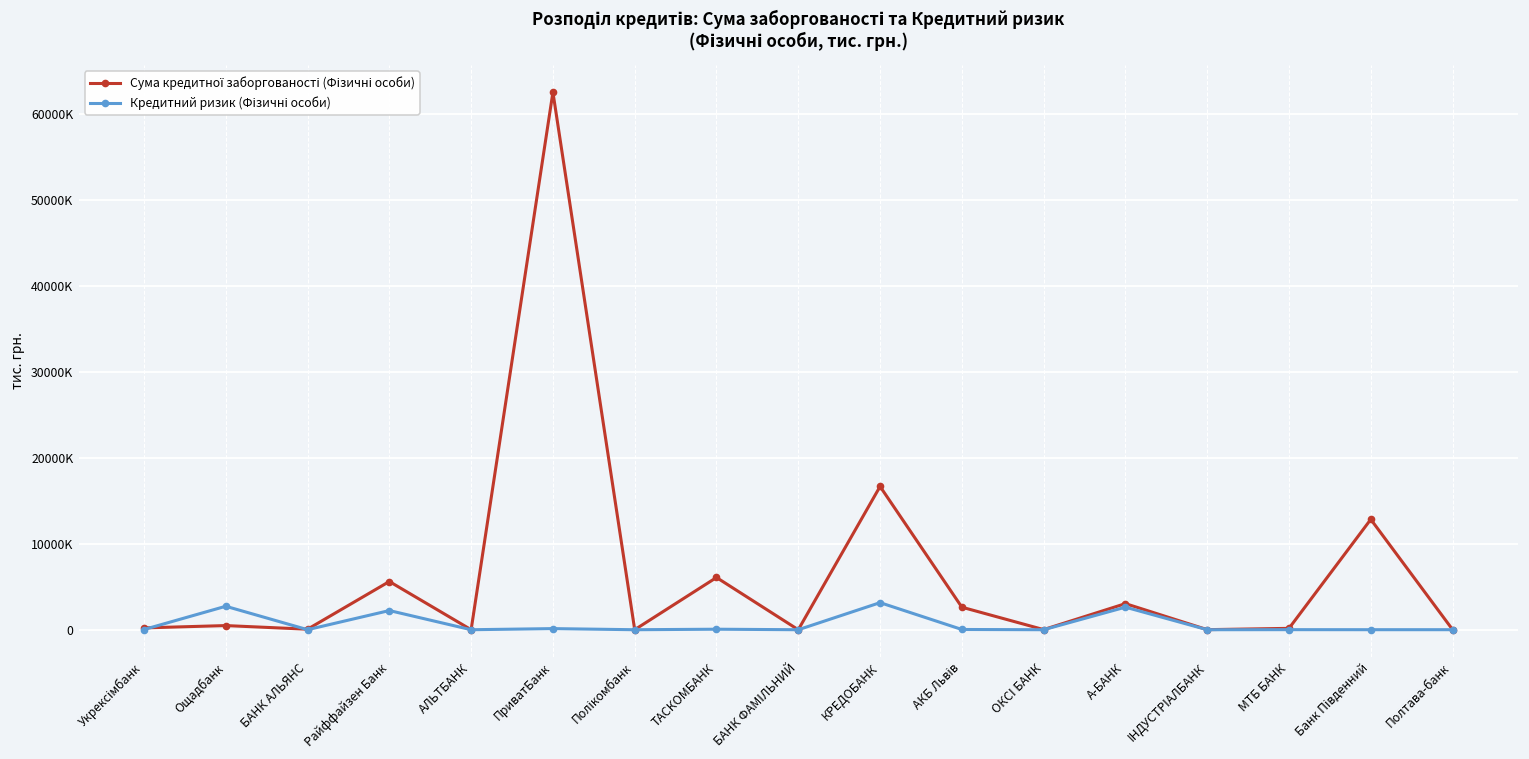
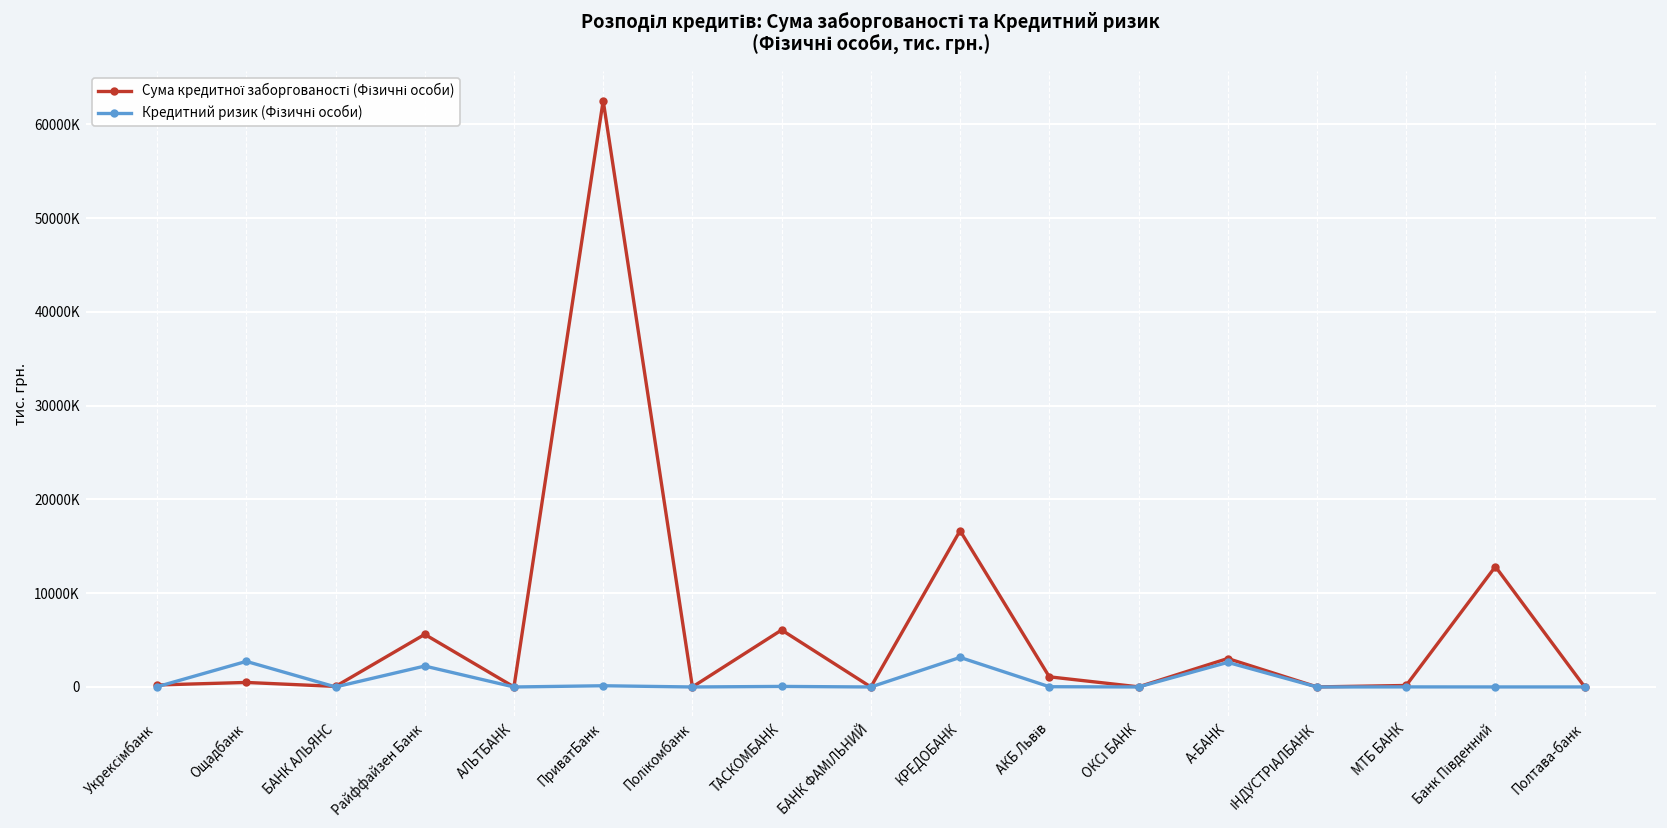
Сума кредитної заборгованості (Фізичні особи), АКБ Львів: 3000000 -> 1000000
